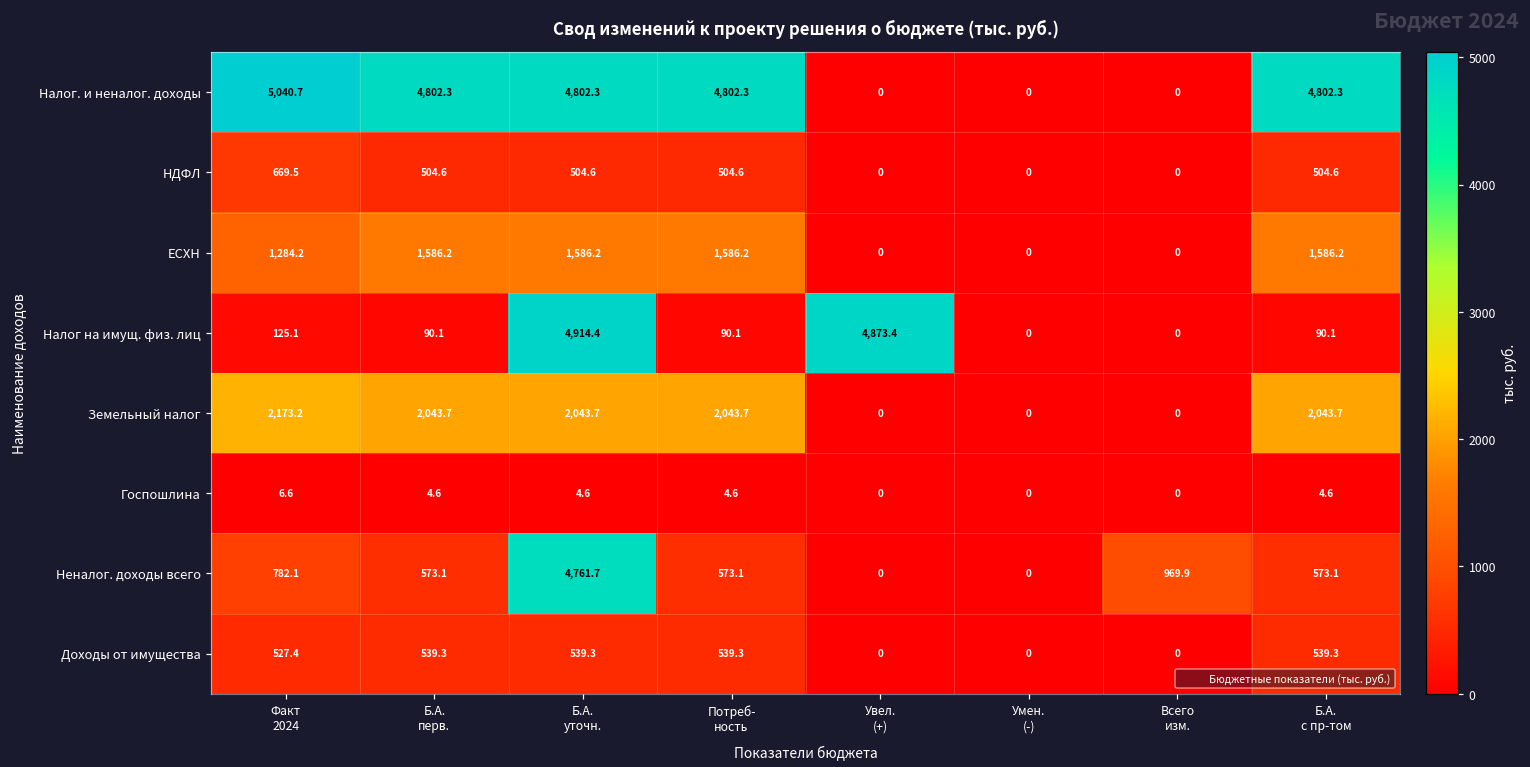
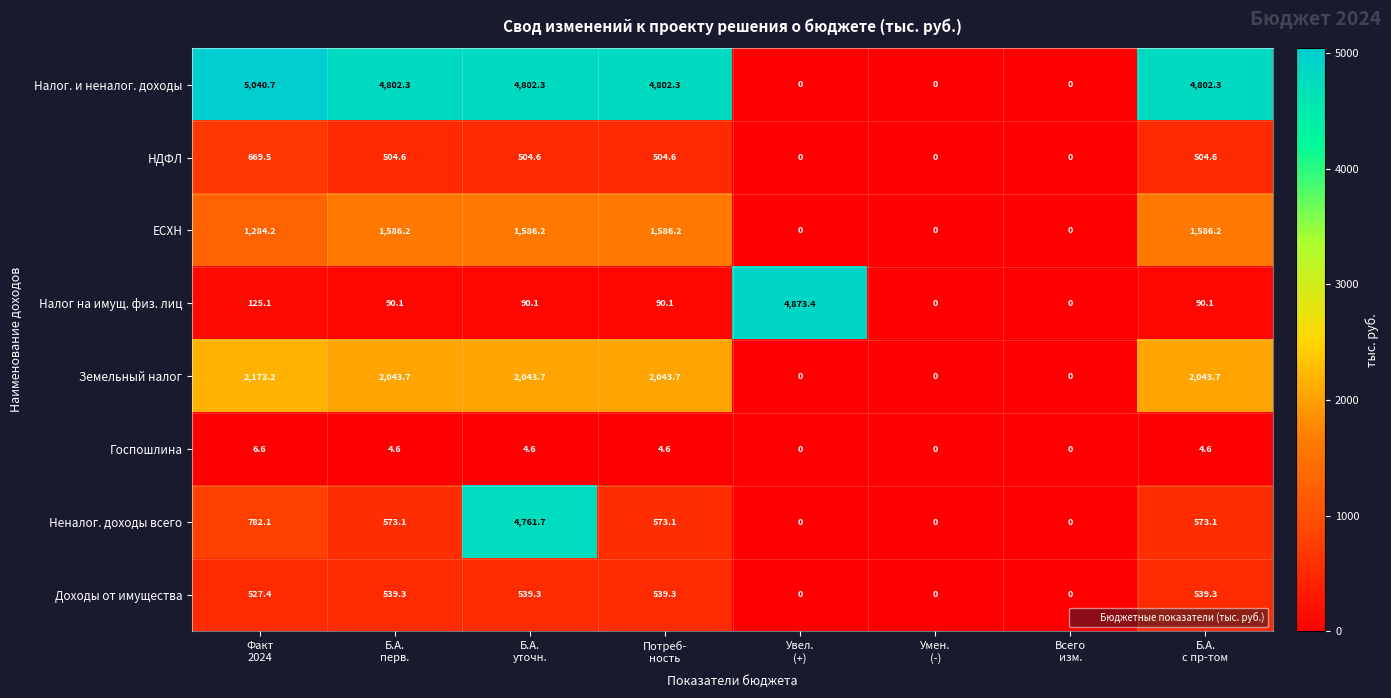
Налог на имущ. физ. лиц, Б.А. уточн.: 4,914.4 -> 90.1
Неналог. доходы всего, Всего изм.: 969.9 -> 0
